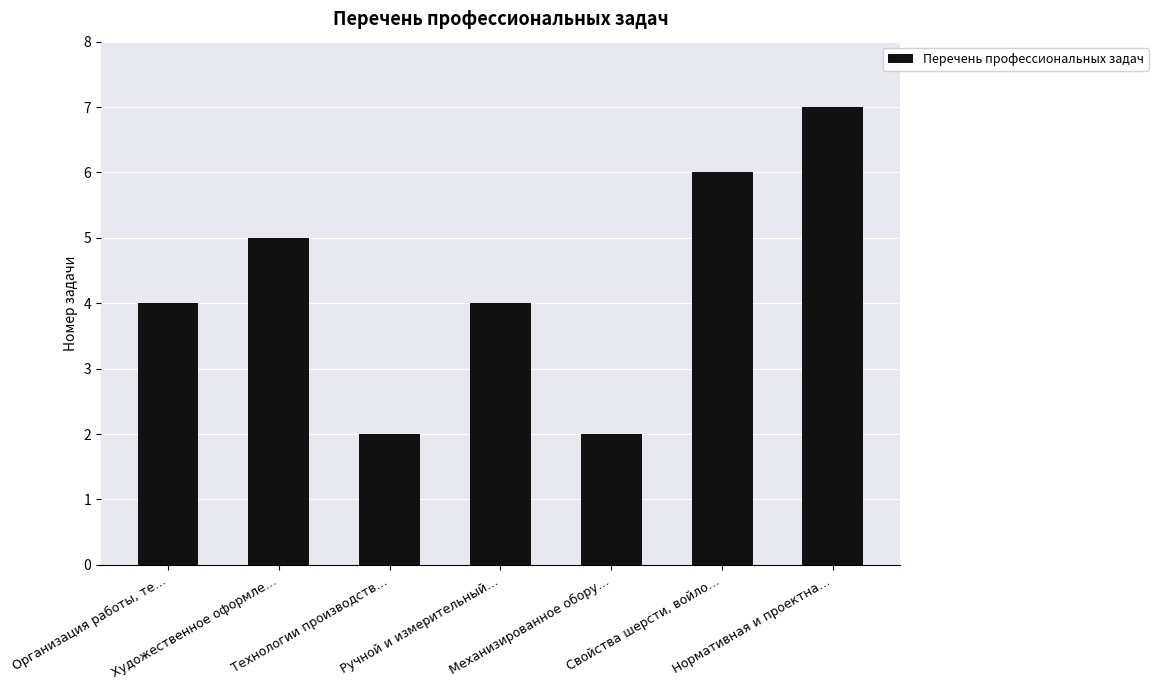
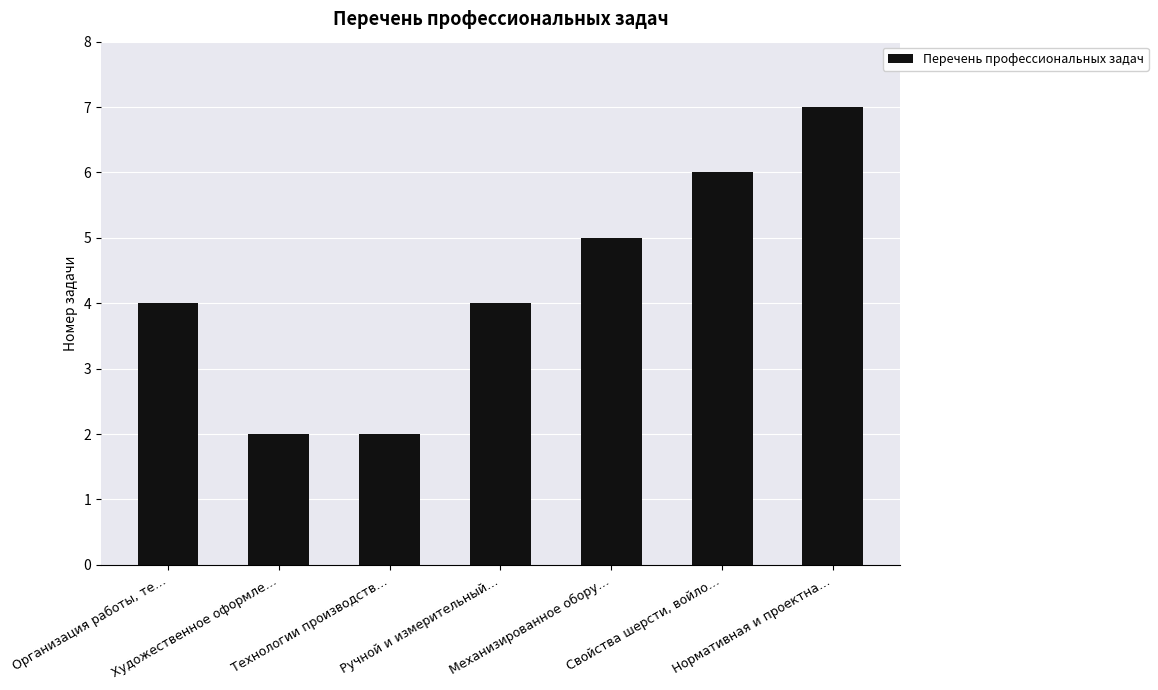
Художественное оформле…: 5 -> 2
Механизированное обору…: 2 -> 5
